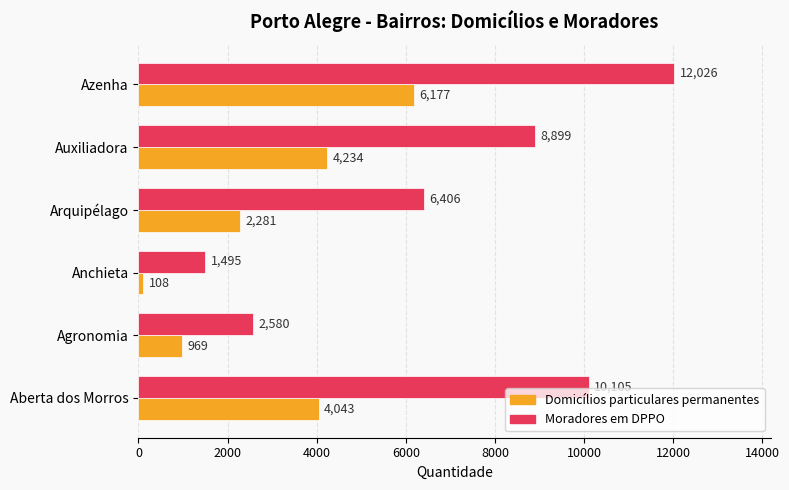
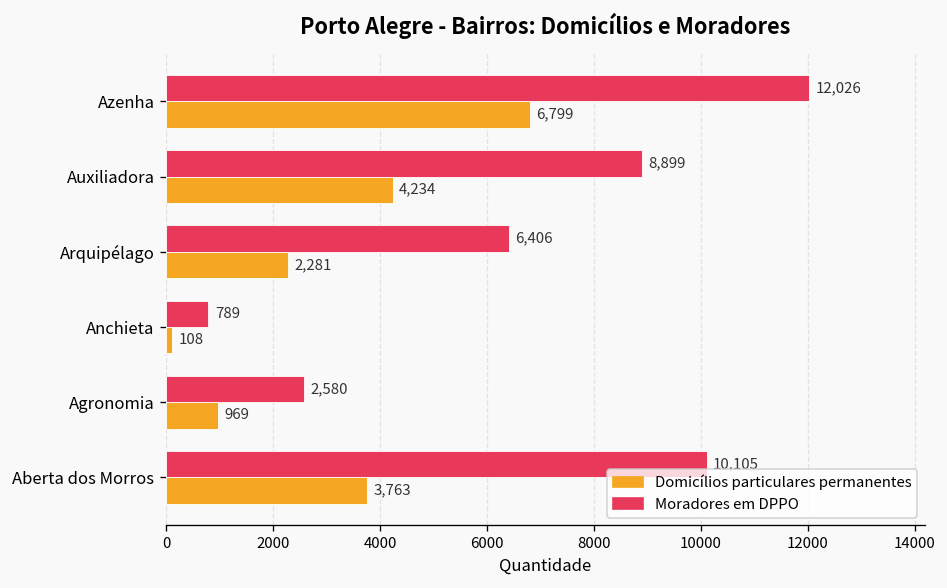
Domicílios particulares permanentes, Azenha: 6,177 -> 6,799
Moradores em DPPO, Anchieta: 1,495 -> 789
Domicílios particulares permanentes, Aberta dos Morros: 4,043 -> 3,763
